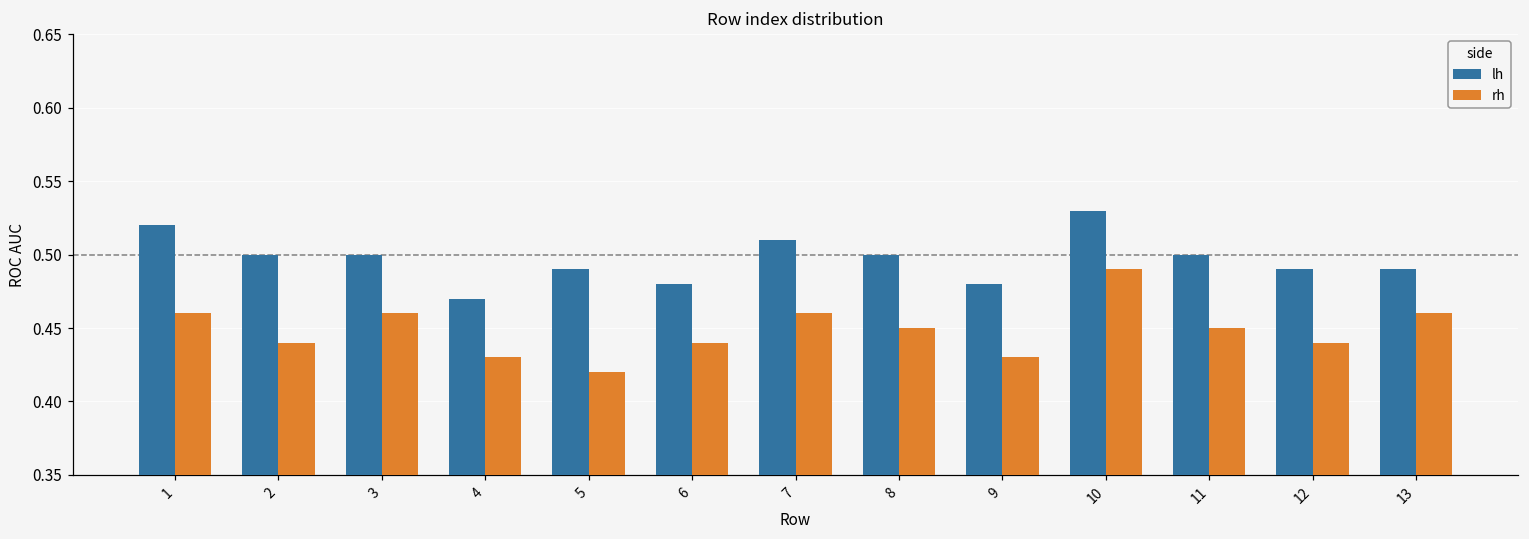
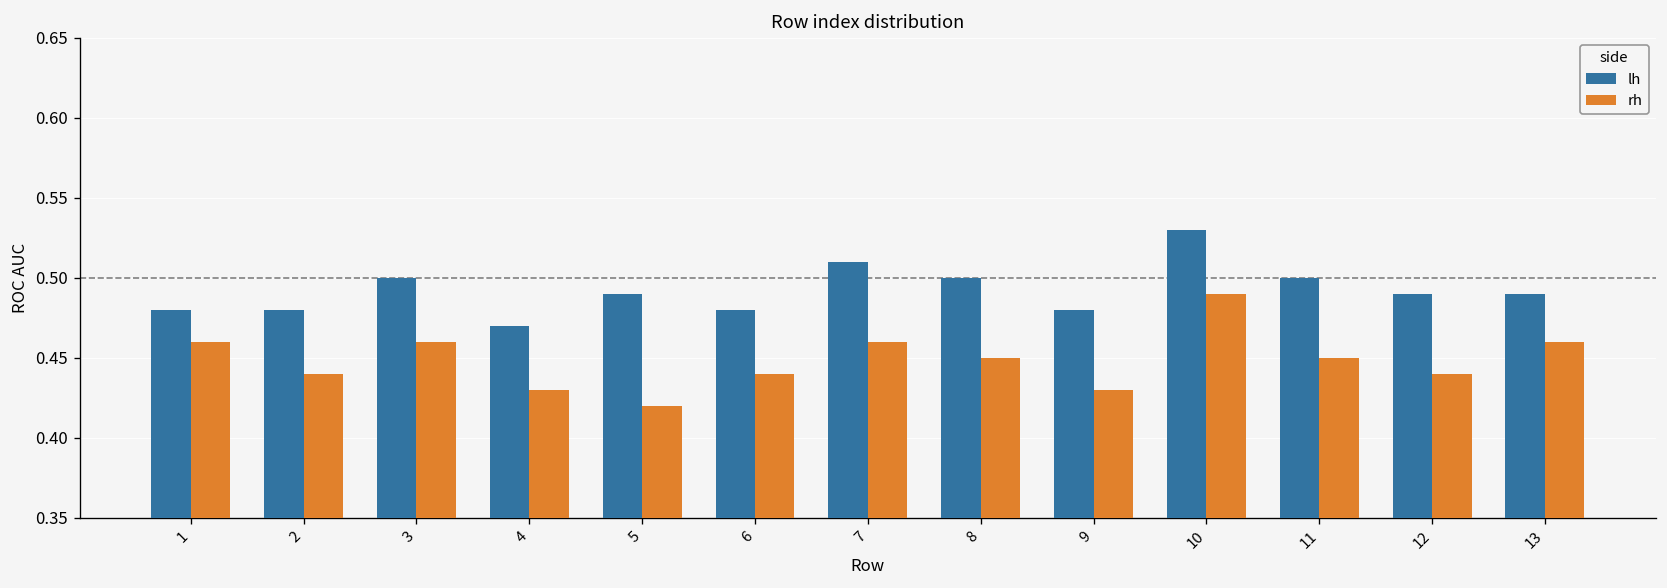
lh, 1: 0.52 -> 0.48
lh, 2: 0.50 -> 0.48
